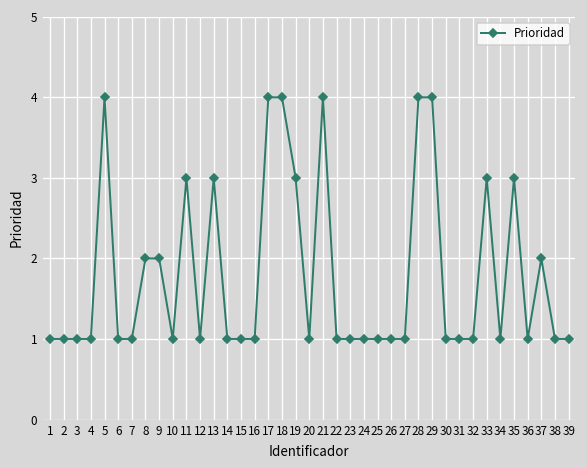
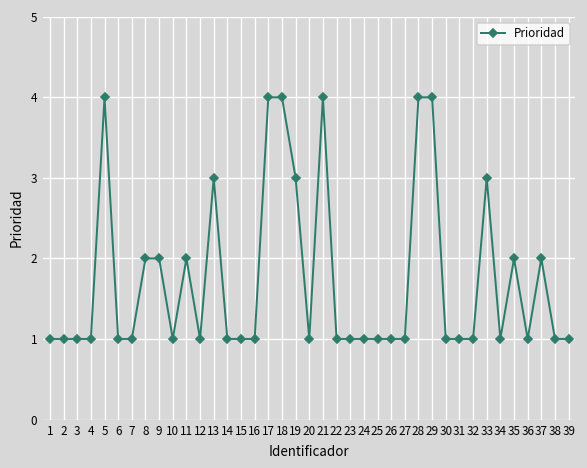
11: 3 -> 2
35: 3 -> 2
